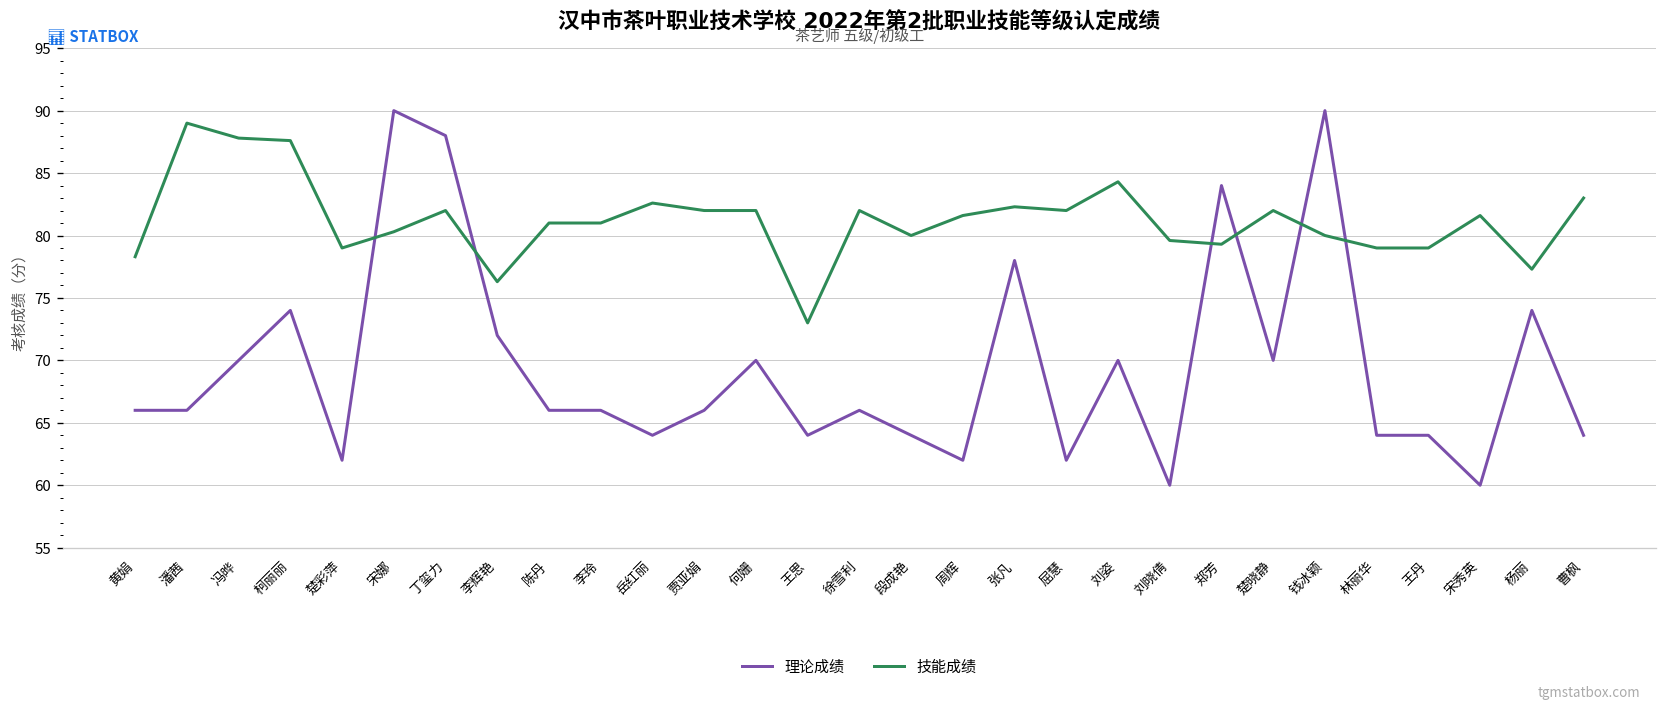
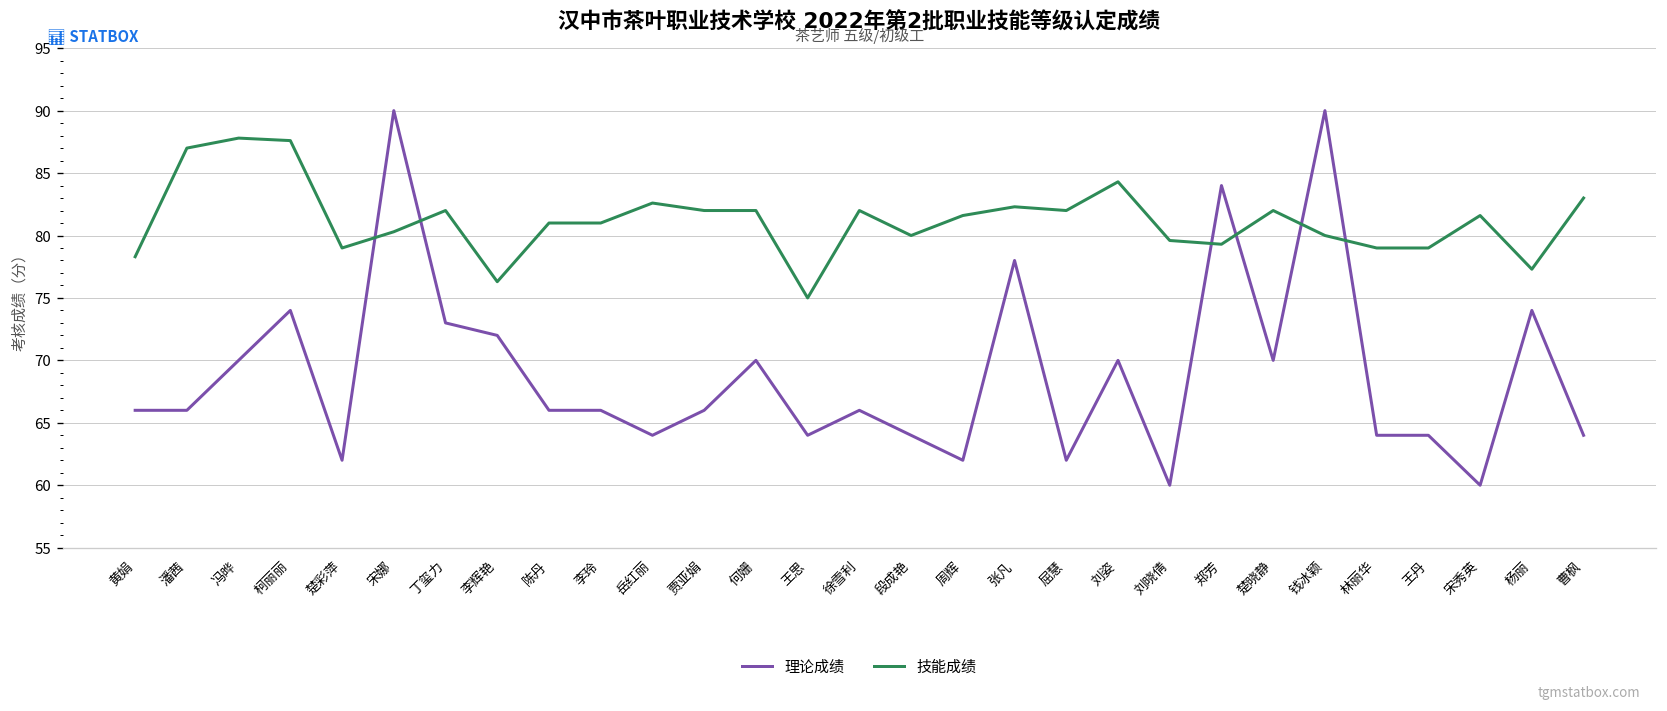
技能成绩, 潘茜: 89 -> 87
理论成绩, 丁玺力: 88 -> 73
技能成绩, 王思: 73 -> 75
